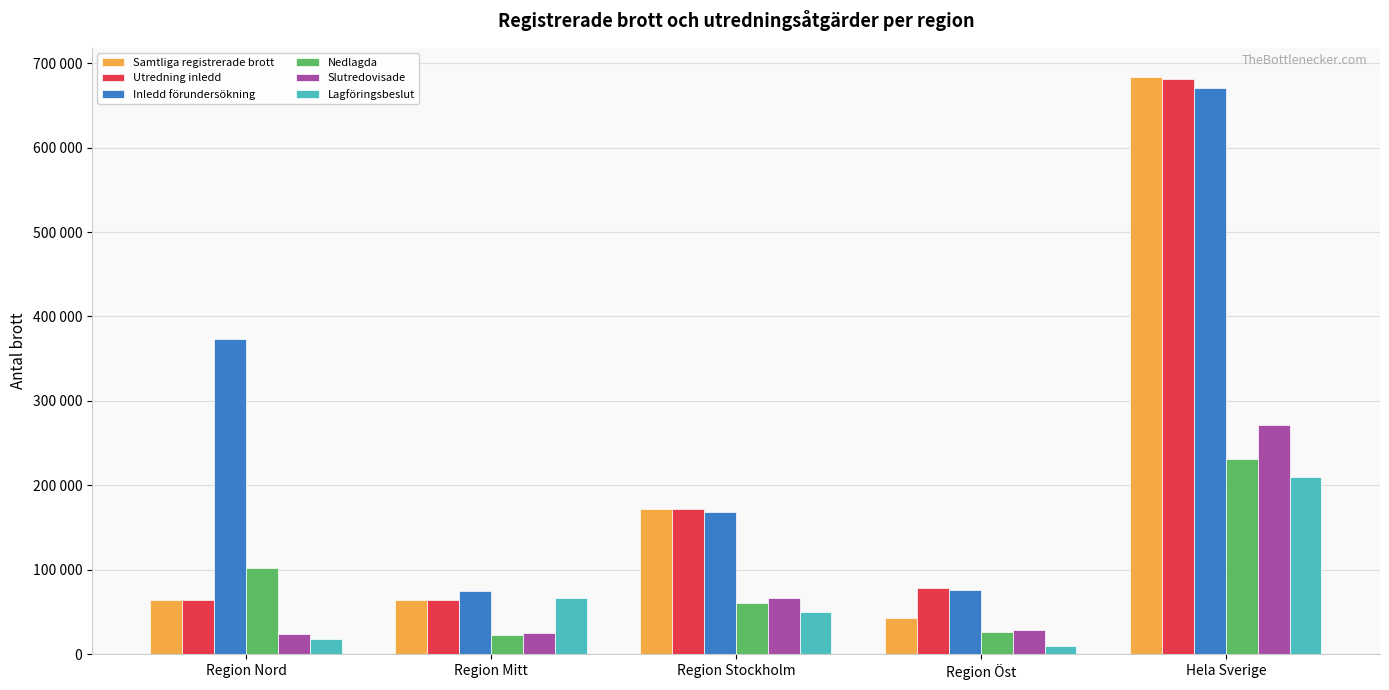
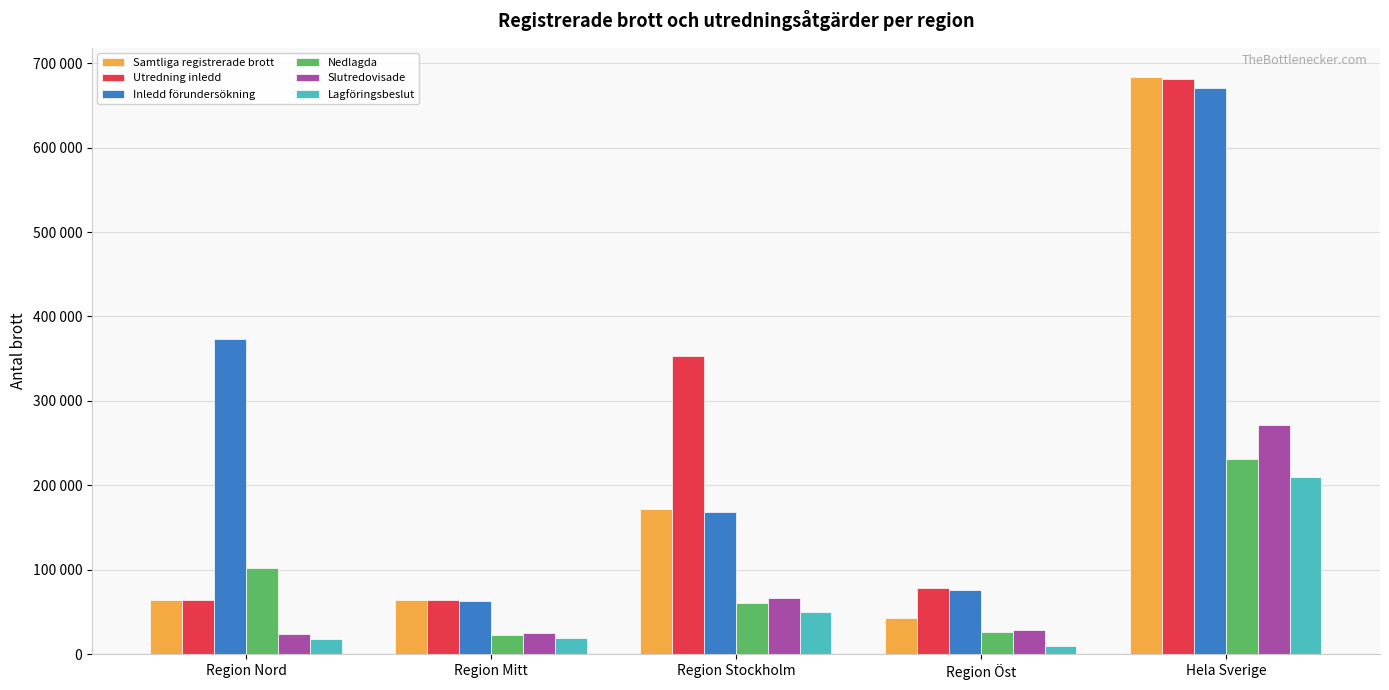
Inledd förundersökning, Region Mitt: 70000 -> 60000
Lagföringsbeslut, Region Mitt: 70000 -> 20000
Utredning inledd, Region Stockholm: 170000 -> 350000
